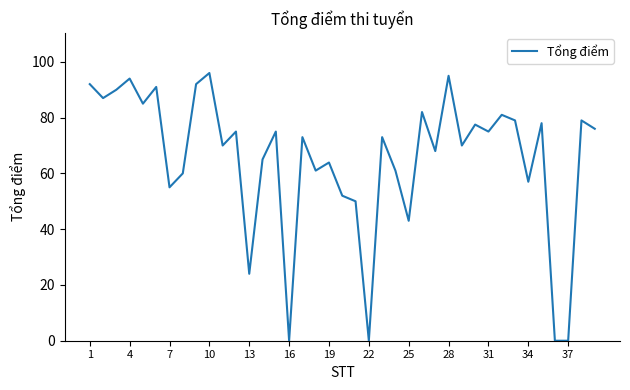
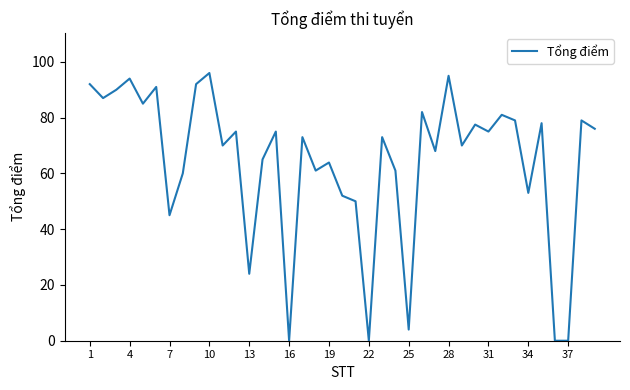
7: 55 -> 45
25: 43 -> 4
34: 57 -> 53
